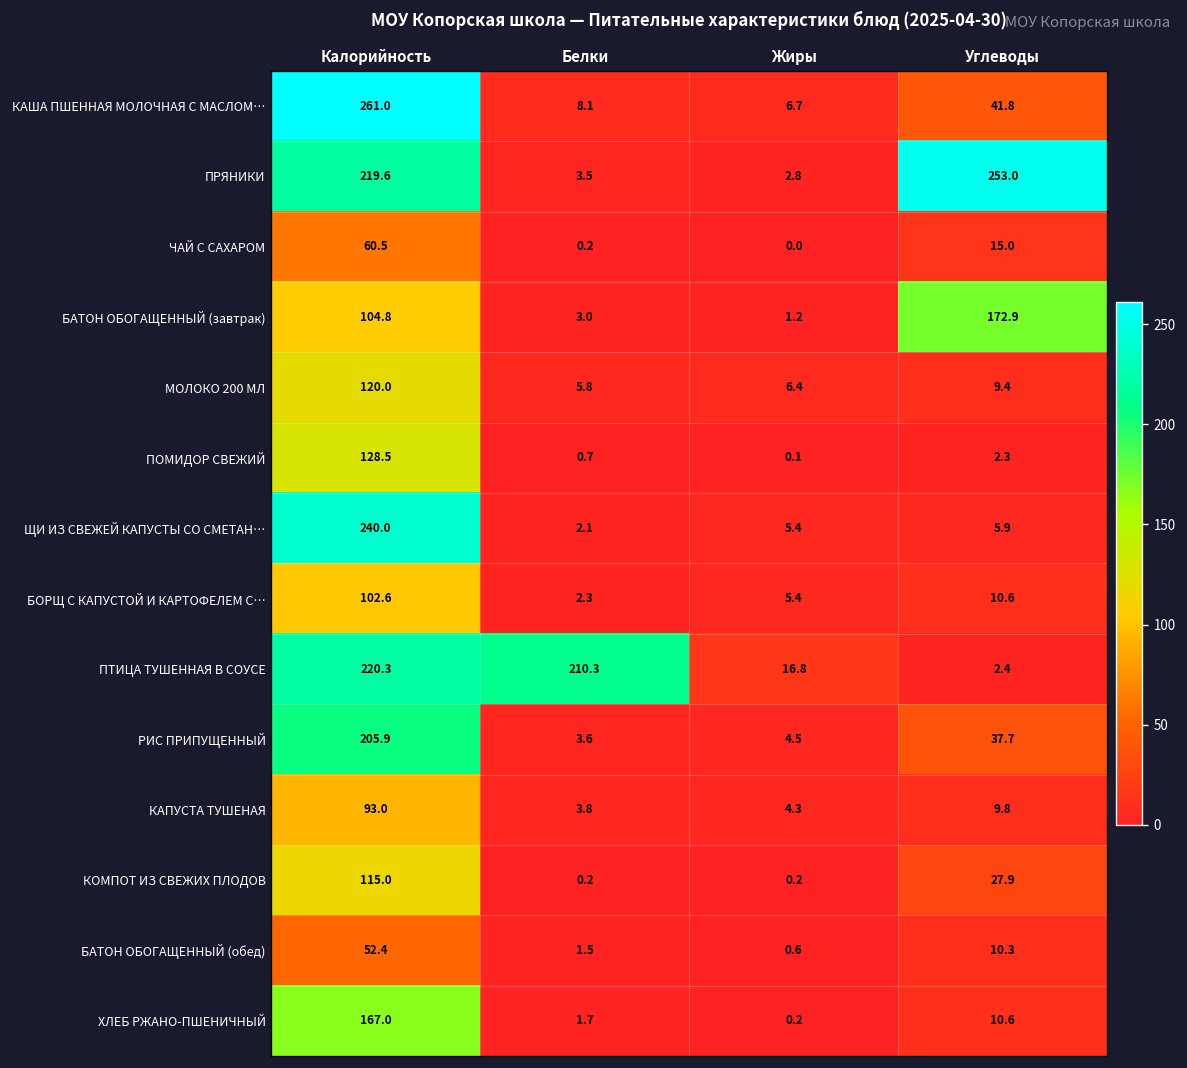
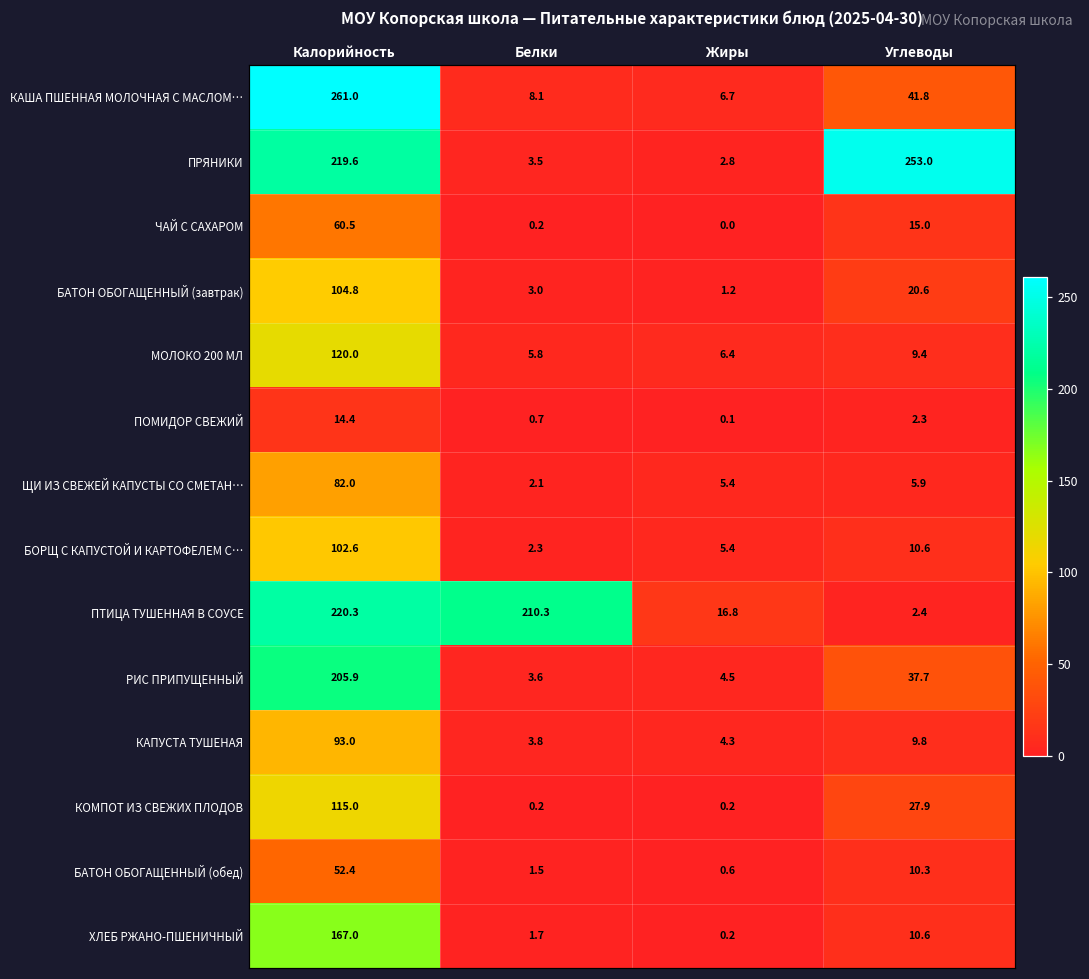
БАТОН ОБОГАЩЕННЫЙ (завтрак), Углеводы: 172.9 -> 20.6
ПОМИДОР СВЕЖИЙ, Калорийность: 128.5 -> 14.4
ЩИ ИЗ СВЕЖЕЙ КАПУСТЫ СО СМЕТАН…, Калорийность: 240.0 -> 82.0
